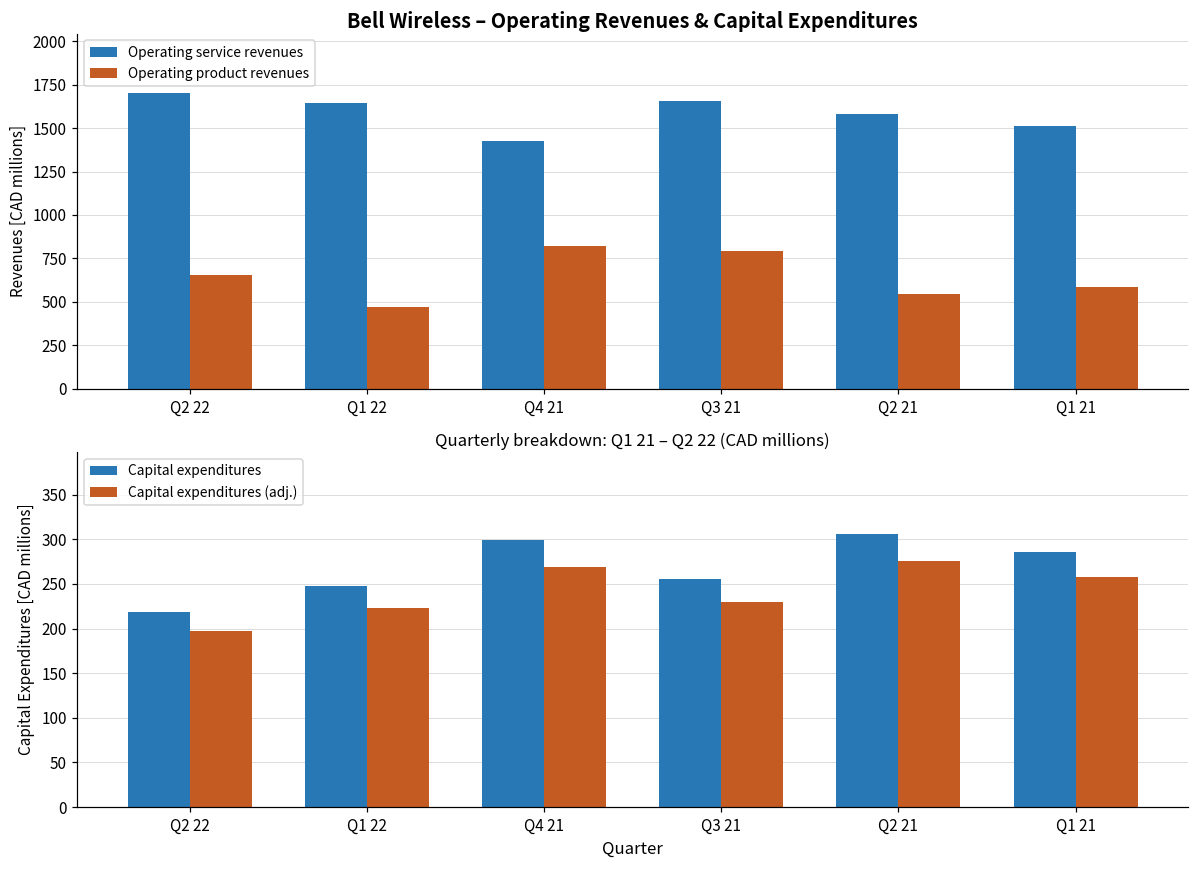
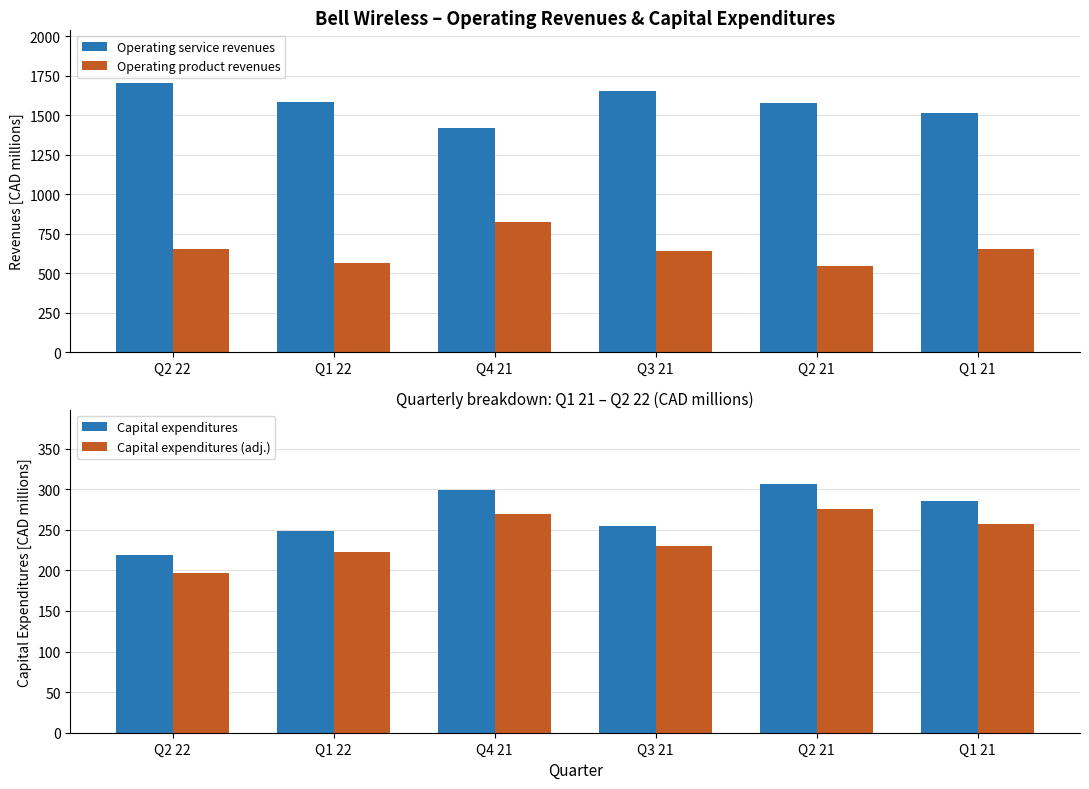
Bell Wireless – Operating Revenues & Capital Expenditures, Operating service revenues, Q1 22: 1650 -> 1580
Bell Wireless – Operating Revenues & Capital Expenditures, Operating product revenues, Q1 22: 470 -> 560
Bell Wireless – Operating Revenues & Capital Expenditures, Operating product revenues, Q3 21: 790 -> 640
Bell Wireless – Operating Revenues & Capital Expenditures, Operating product revenues, Q1 21: 590 -> 660
